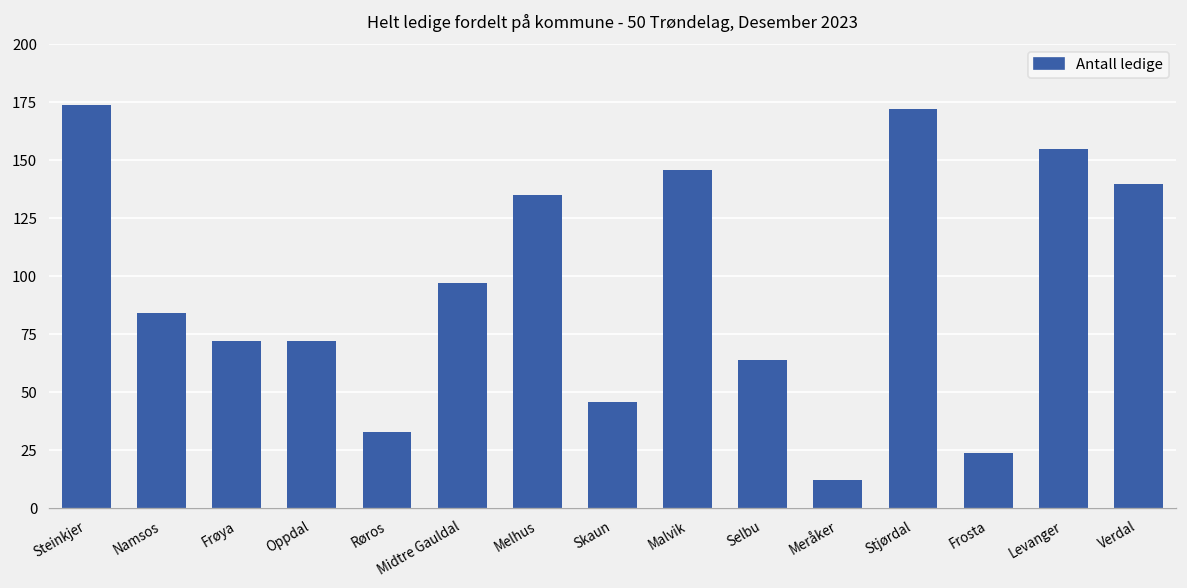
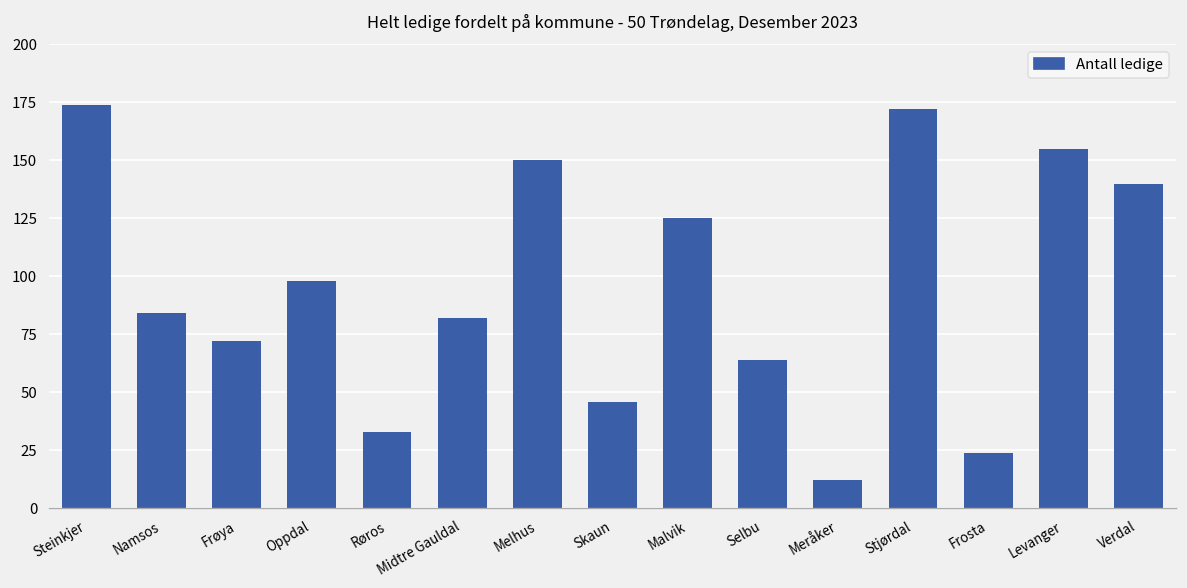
Oppdal: 72 -> 98
Midtre Gauldal: 97 -> 82
Melhus: 135 -> 150
Malvik: 146 -> 125
